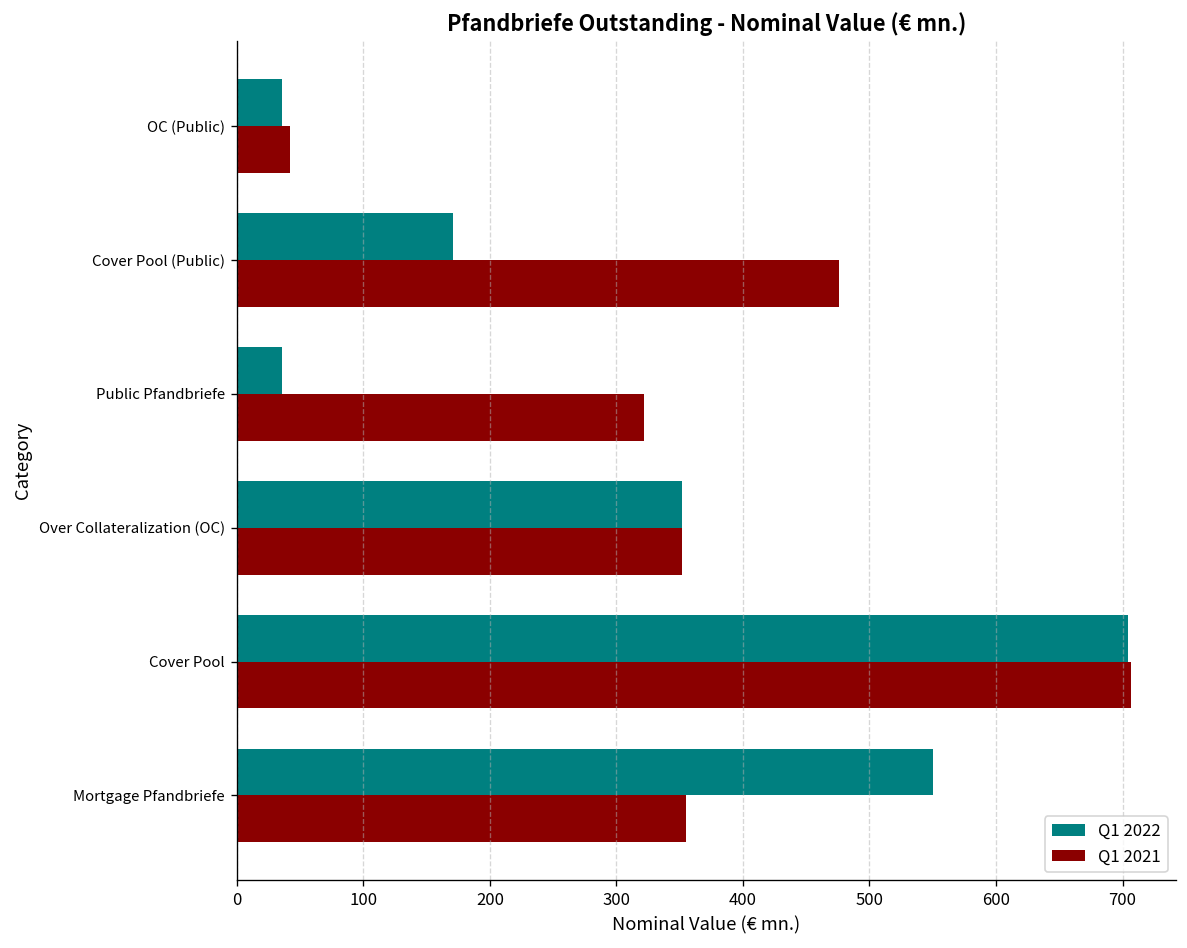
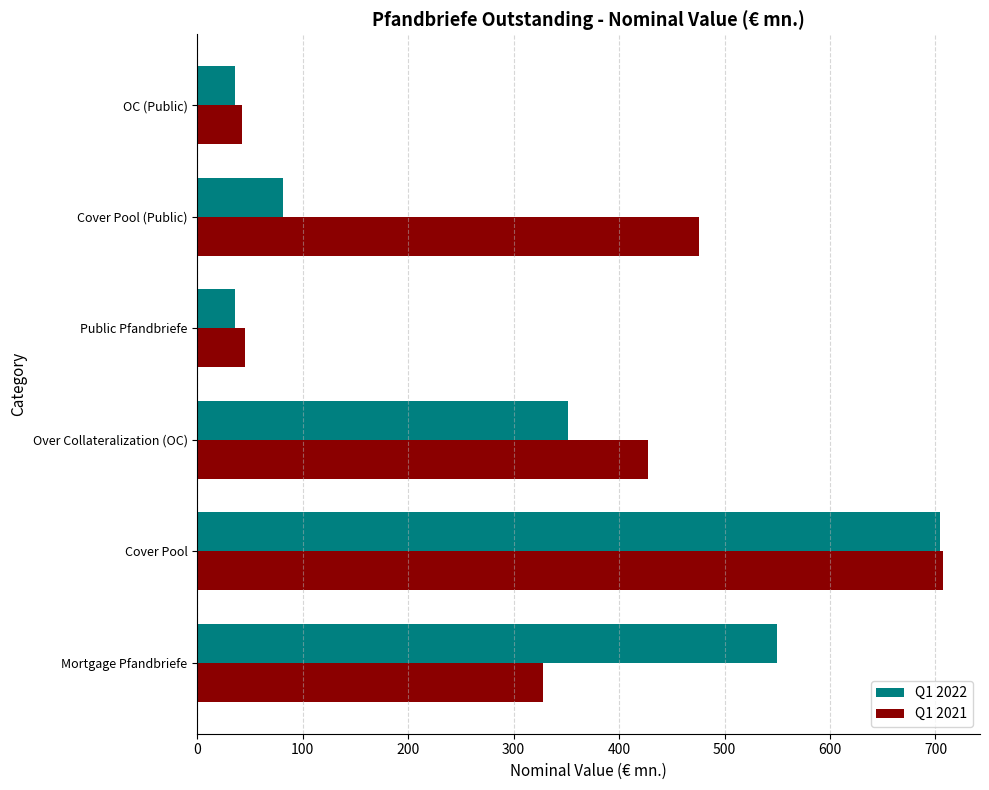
Q1 2022, Cover Pool (Public): 171 -> 81
Q1 2021, Public Pfandbriefe: 322 -> 45
Q1 2021, Over Collateralization (OC): 352 -> 428
Q1 2021, Mortgage Pfandbriefe: 355 -> 328
